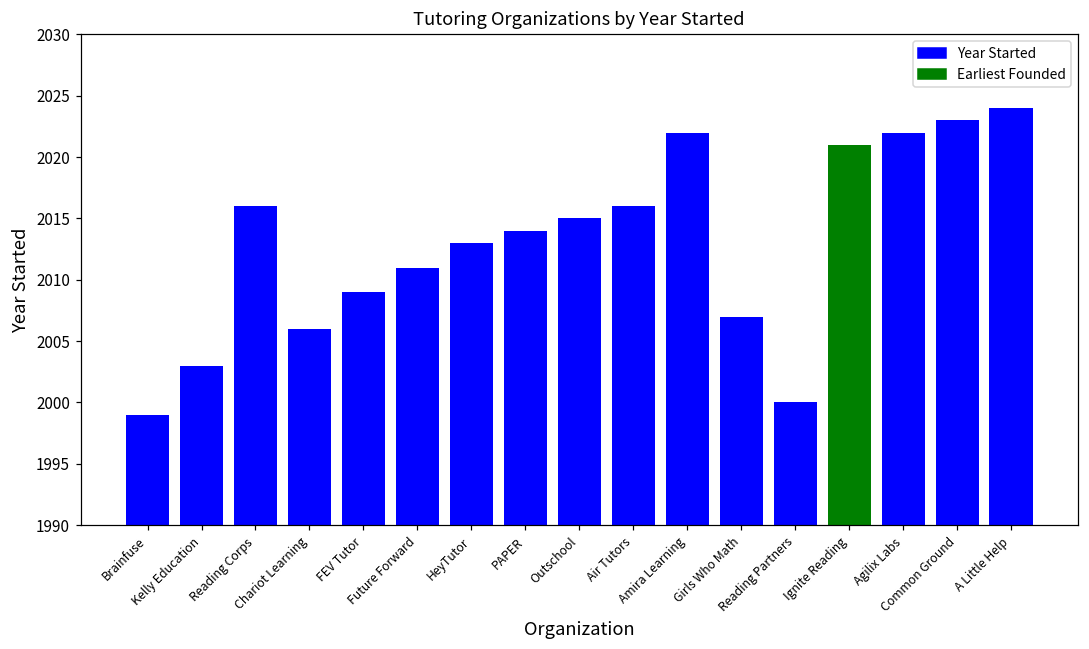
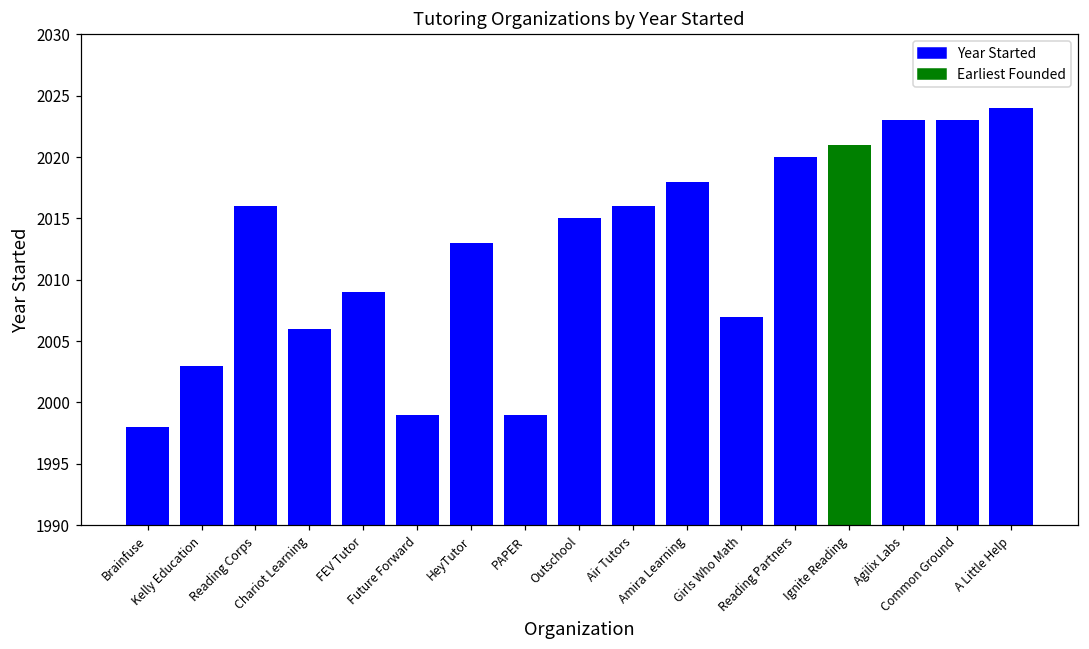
Brainfuse: 1999 -> 1998
Future Forward: 2011 -> 1999
PAPER: 2014 -> 1999
Amira Learning: 2022 -> 2018
Reading Partners: 2000 -> 2020
Agilix Labs: 2022 -> 2023
